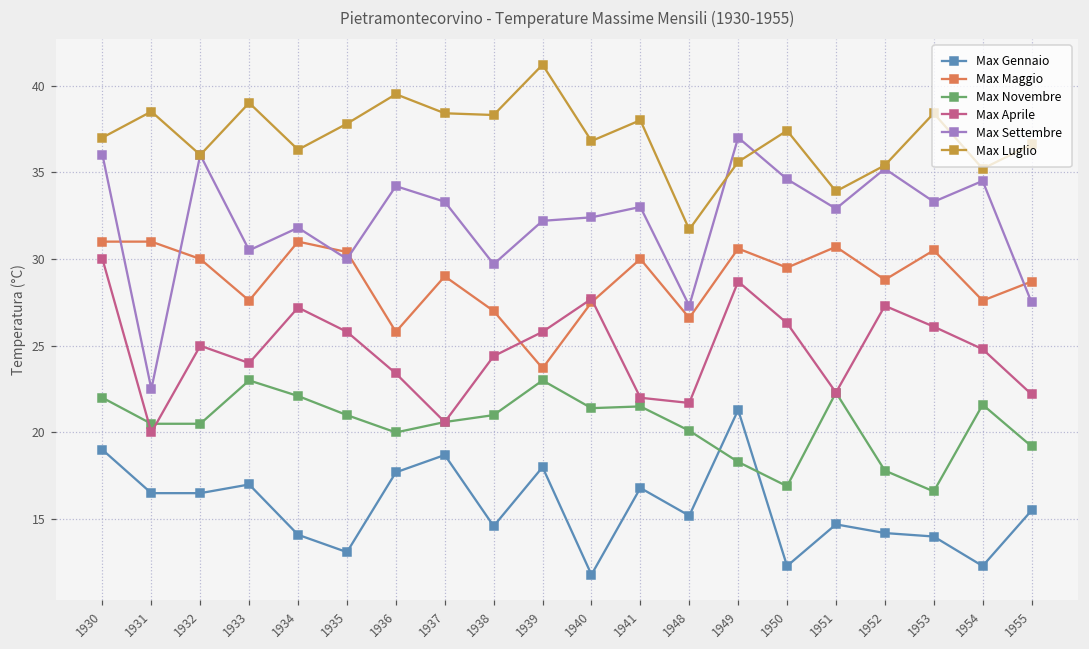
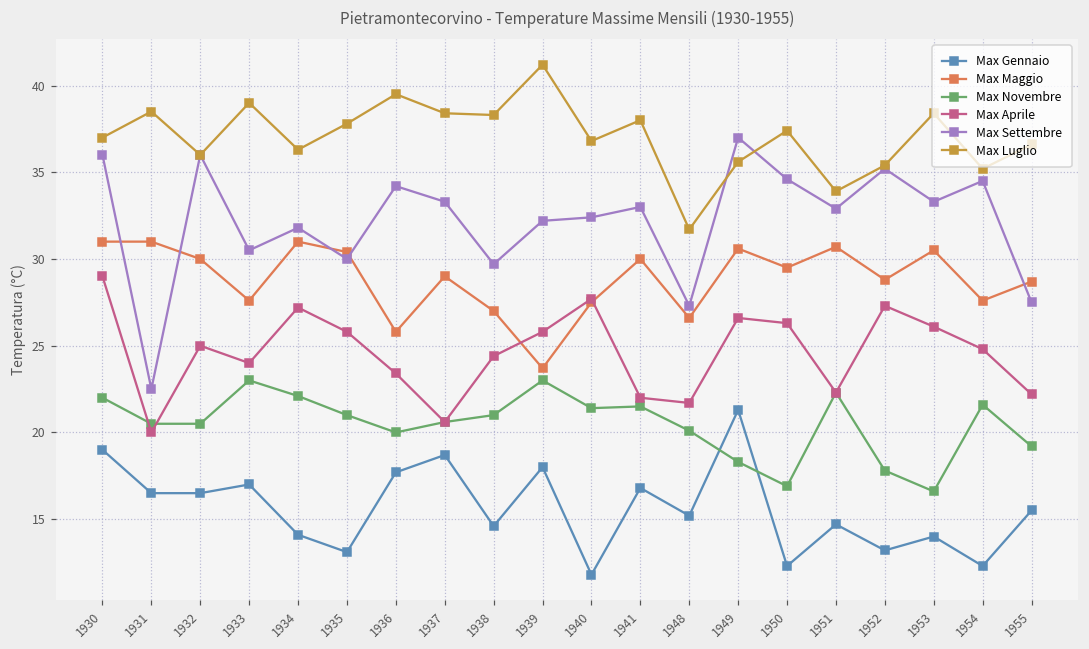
Max Aprile, 1930: 30 -> 29
Max Aprile, 1949: 28.7 -> 26.6
Max Gennaio, 1952: 14.2 -> 13.2
